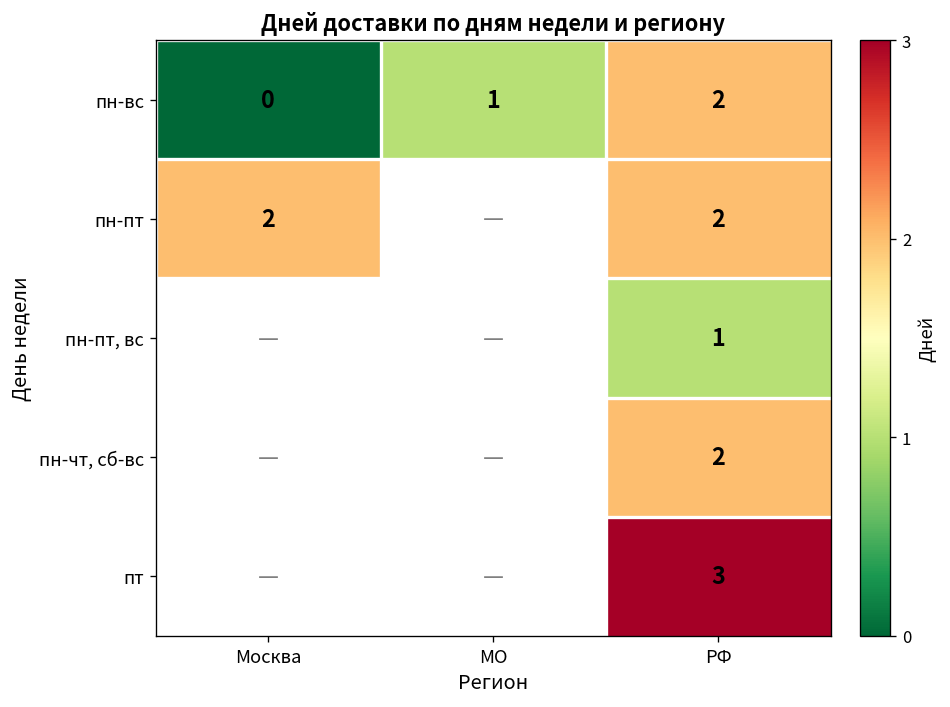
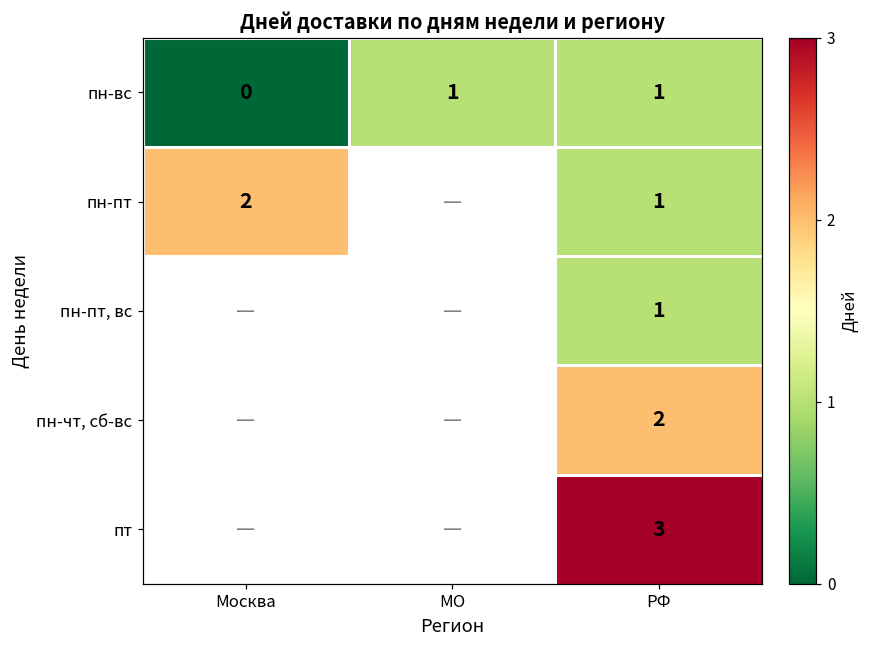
пн-вс, РФ: 2 -> 1
пн-пт, РФ: 2 -> 1
